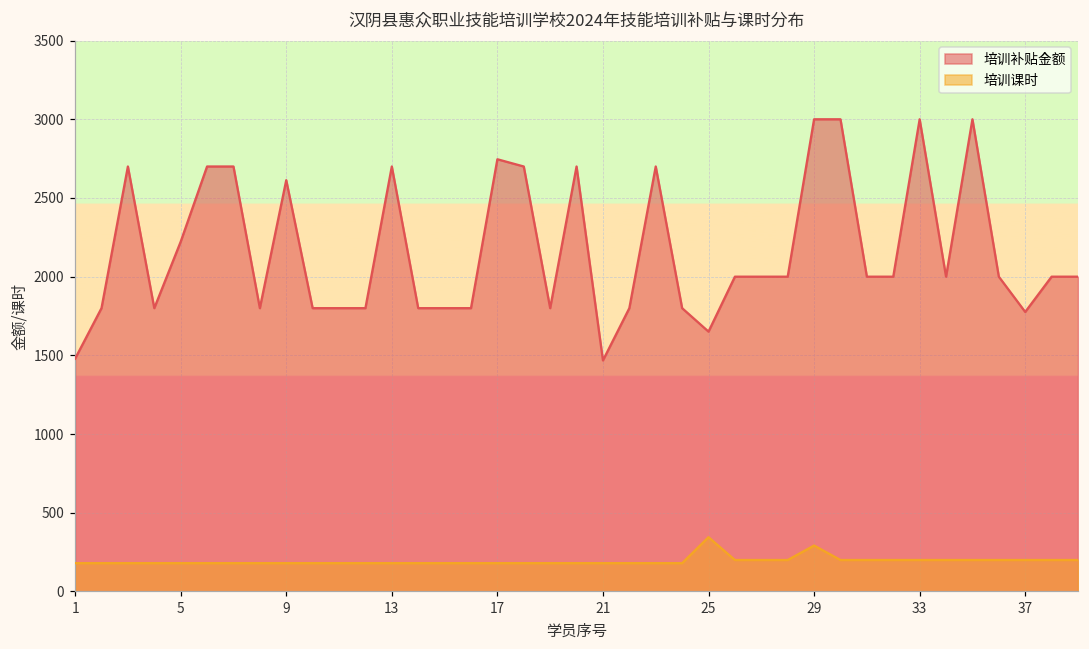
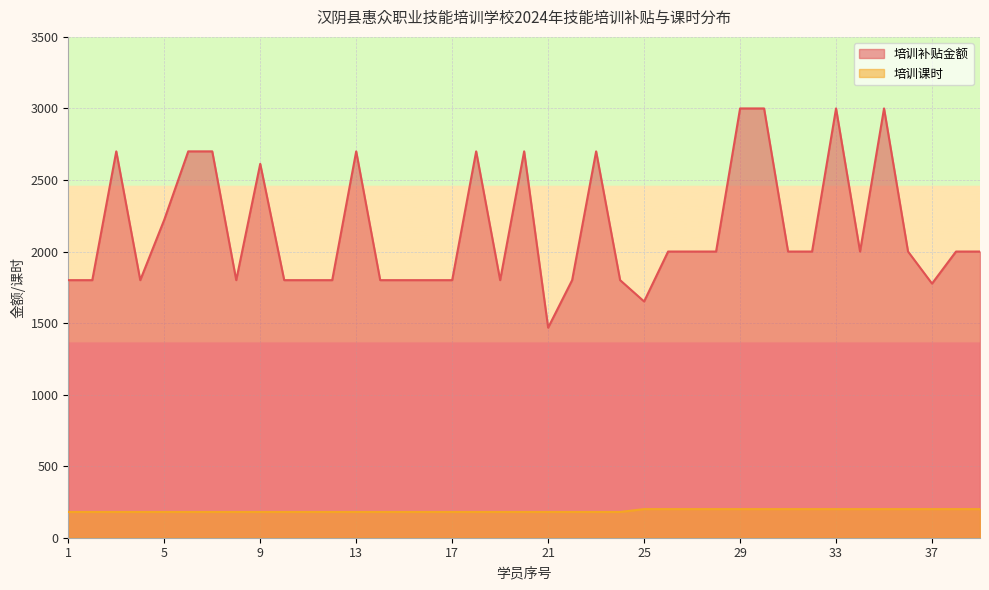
培训补贴金额, 1: 1480 -> 1800
培训补贴金额, 17: 2750 -> 1800
培训课时, 25: 350 -> 200
培训课时, 29: 290 -> 200
